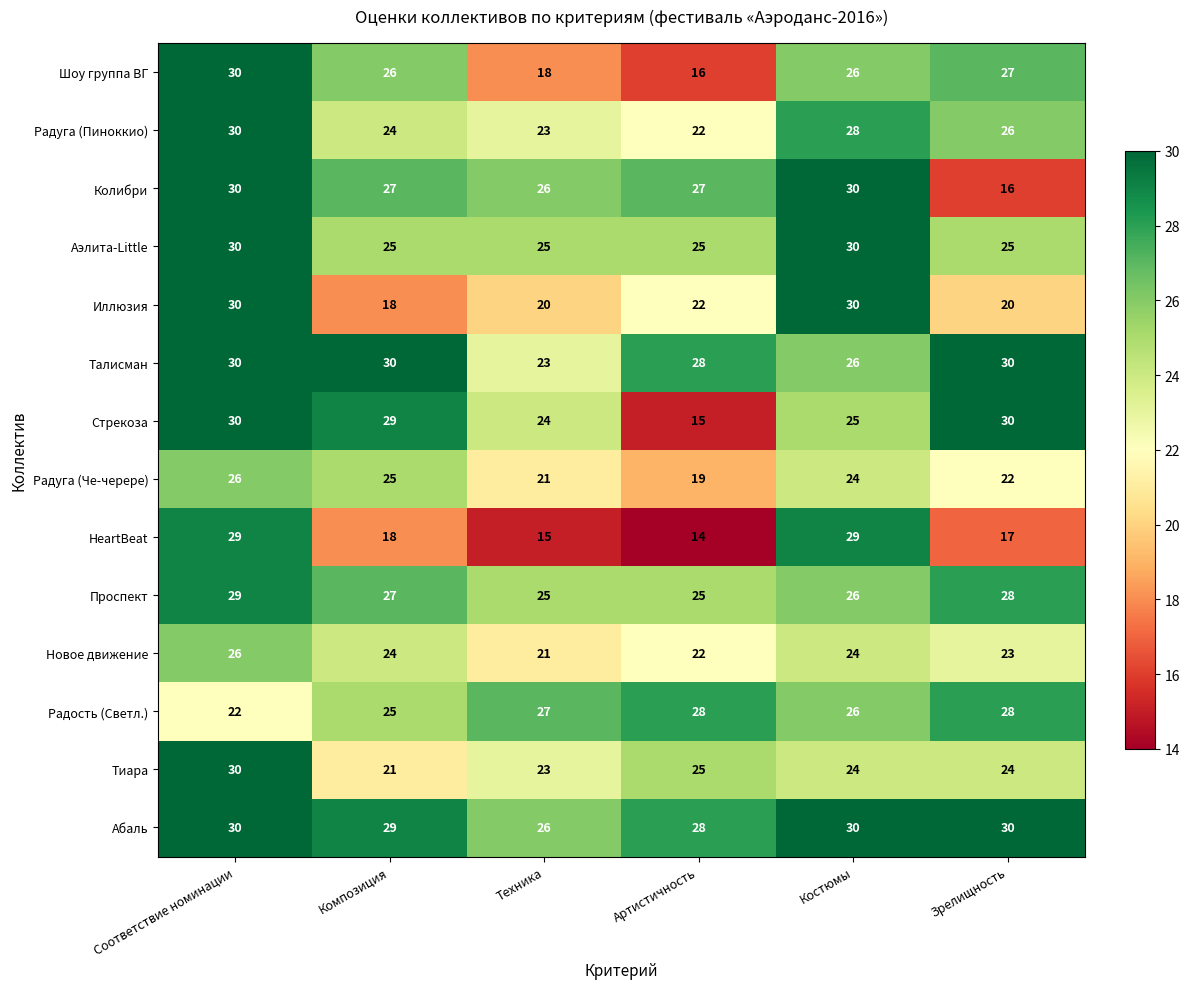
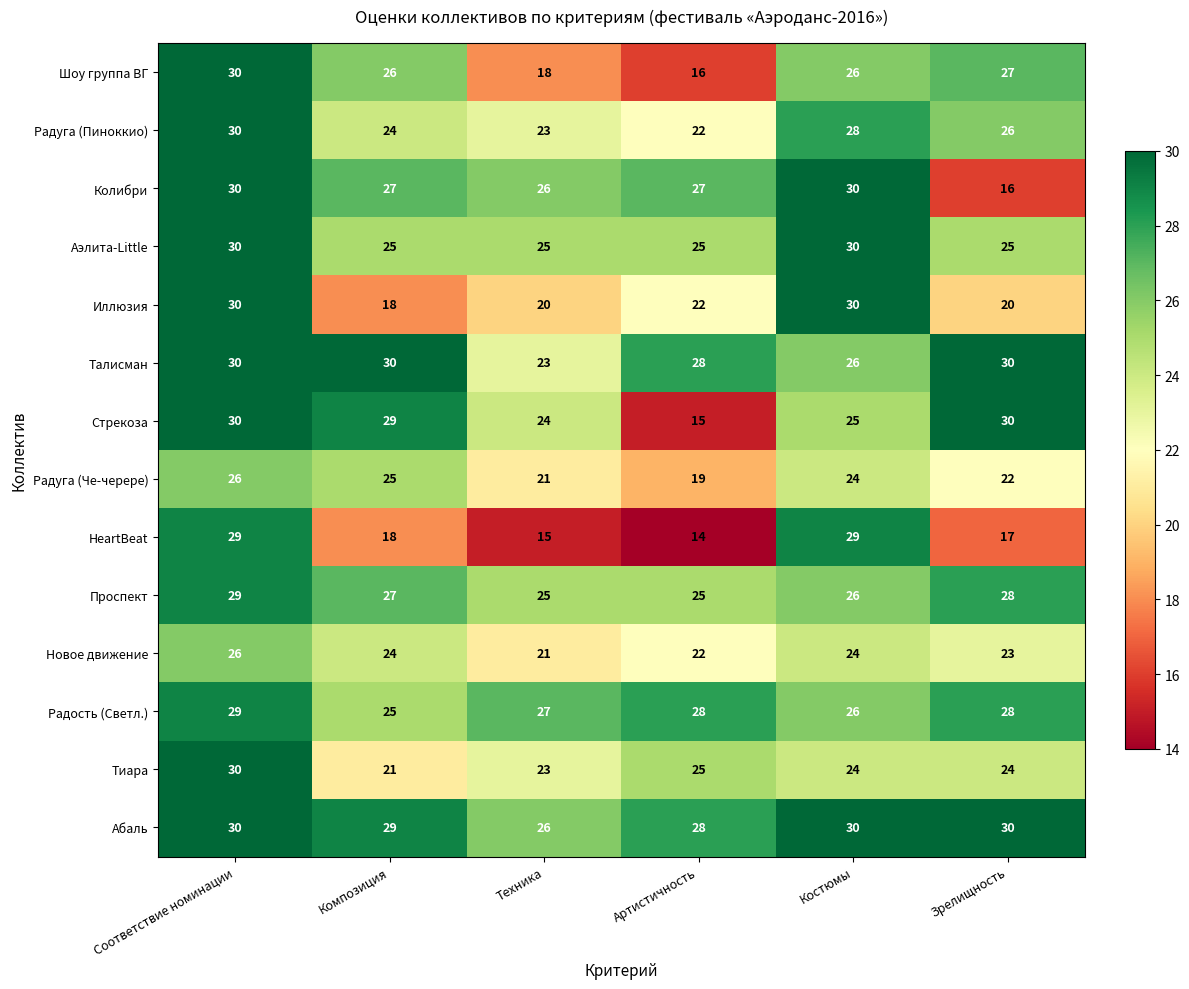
Радость (Светл.), Соответствие номинации: 22 -> 29
